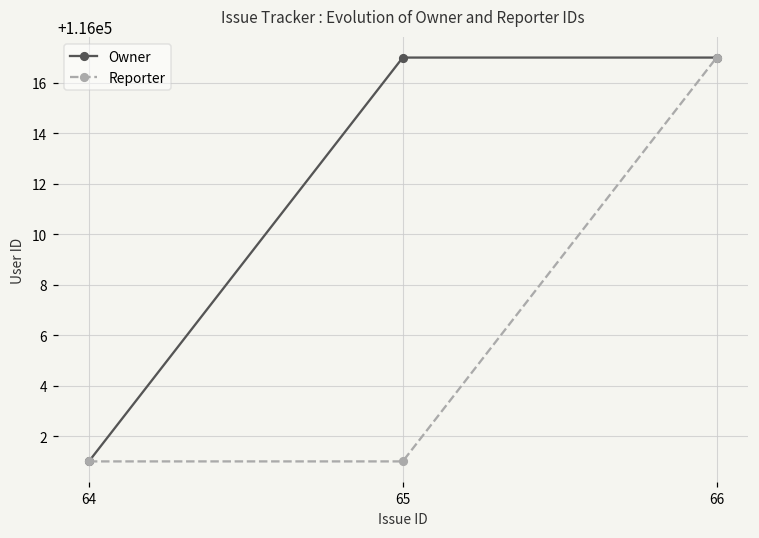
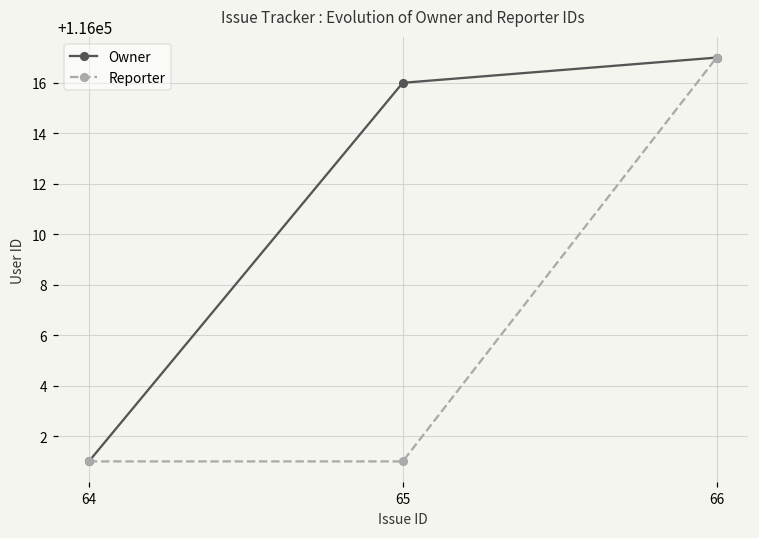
Owner, 65: 116017 -> 116016
